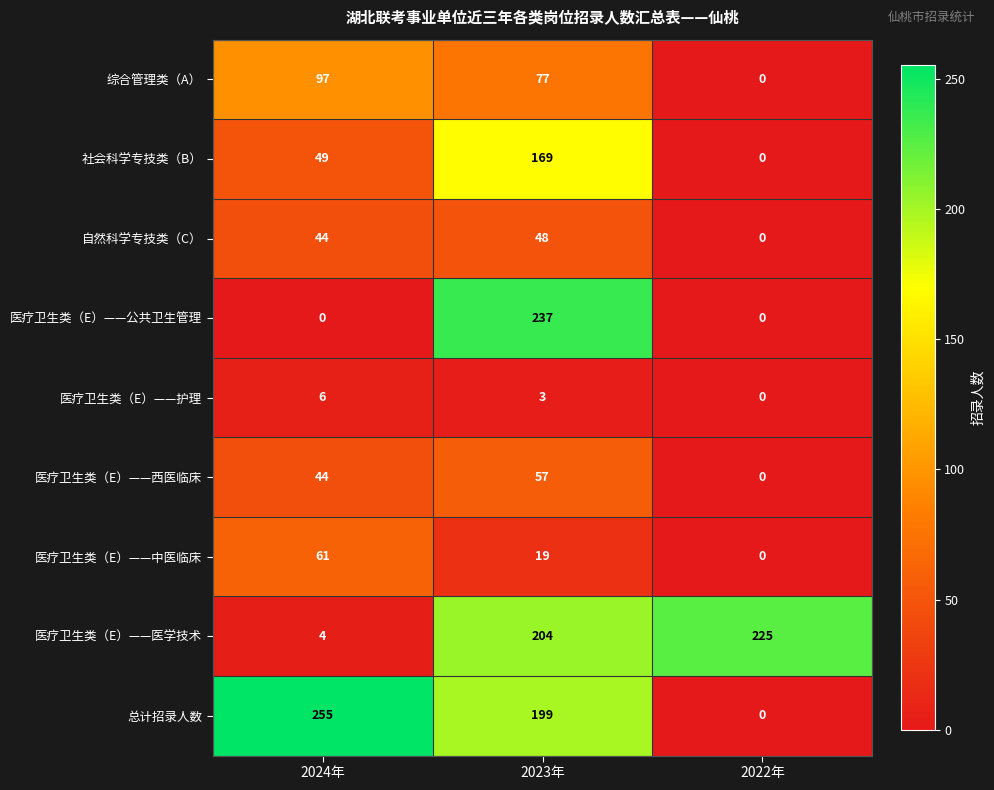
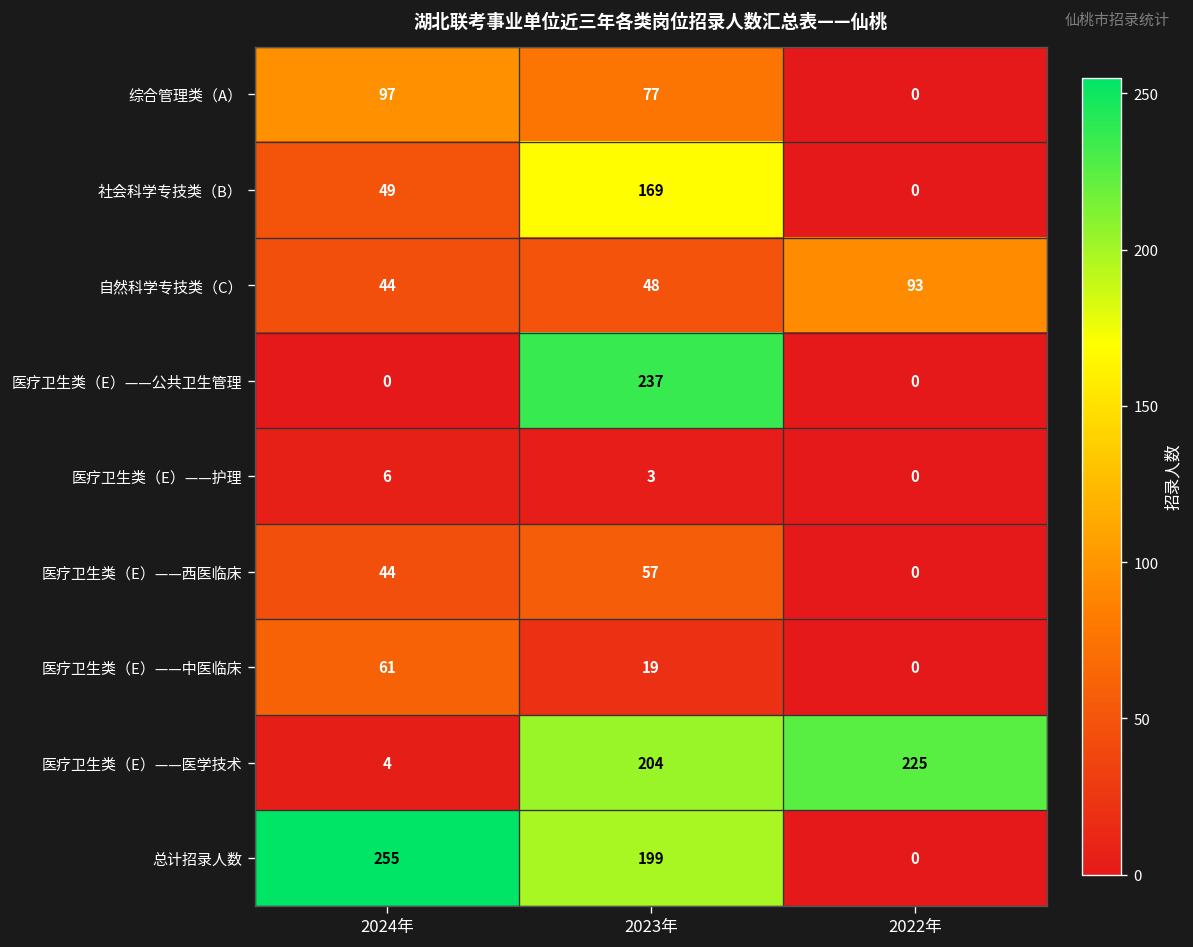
自然科学专技类（C）, 2022年: 0 -> 93
